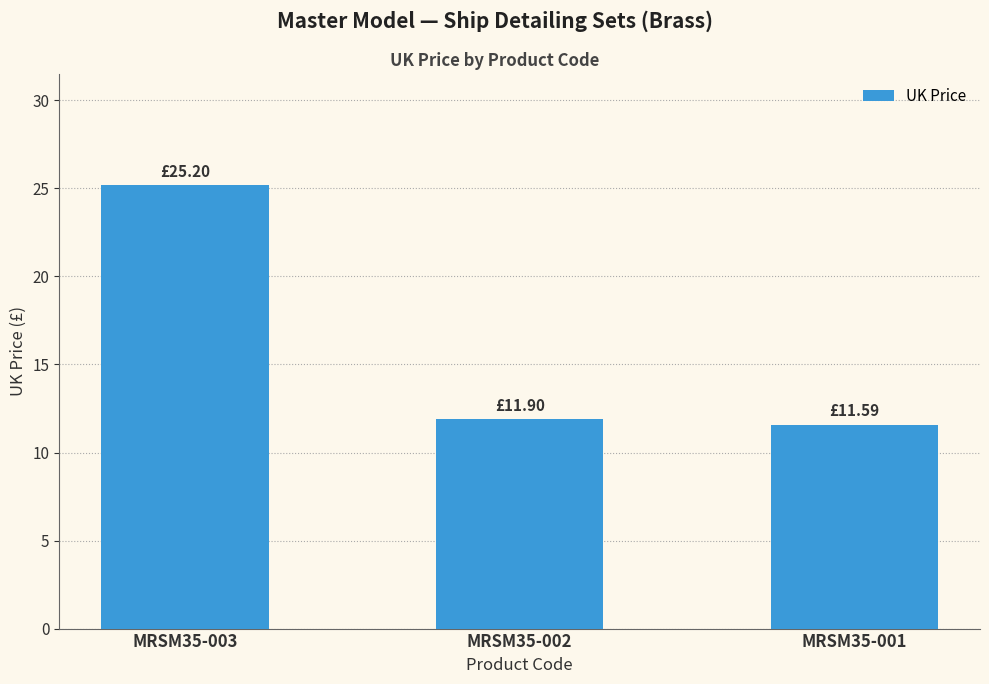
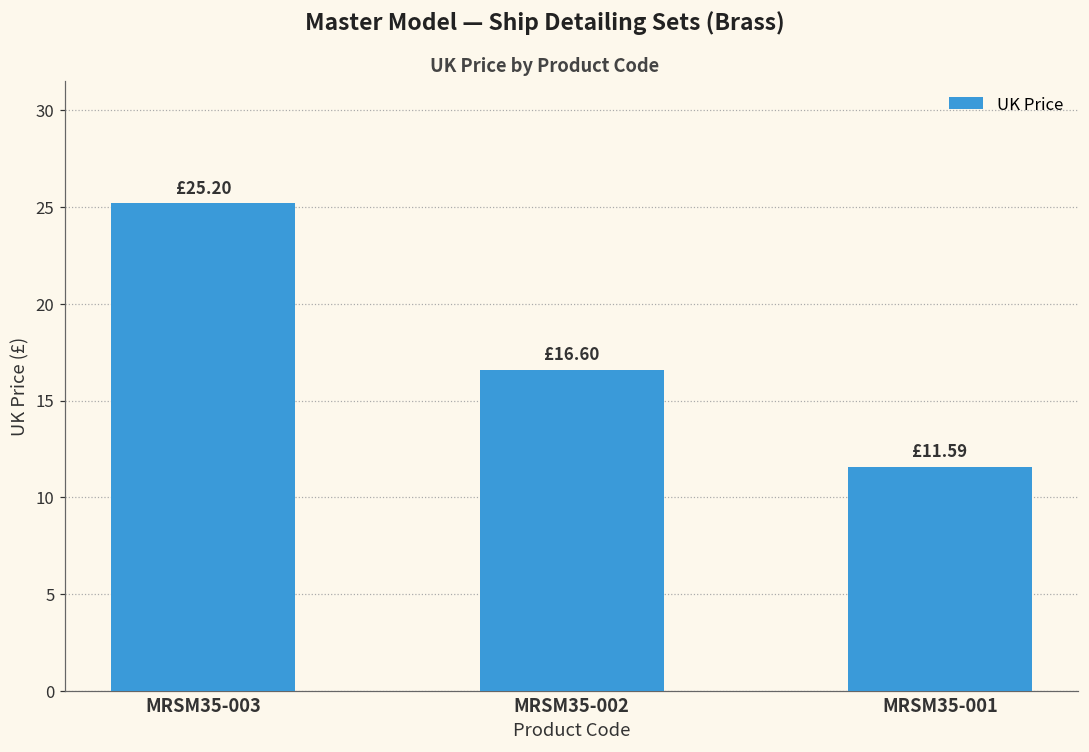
MRSM35-002: £11.90 -> £16.60
